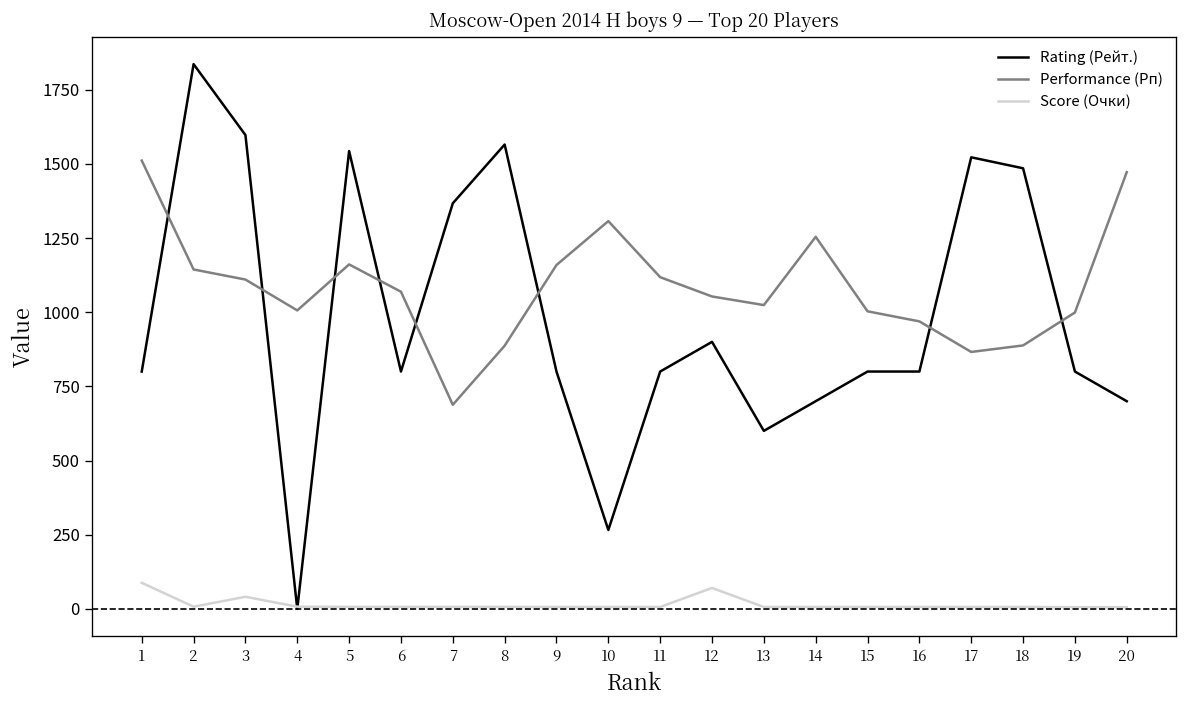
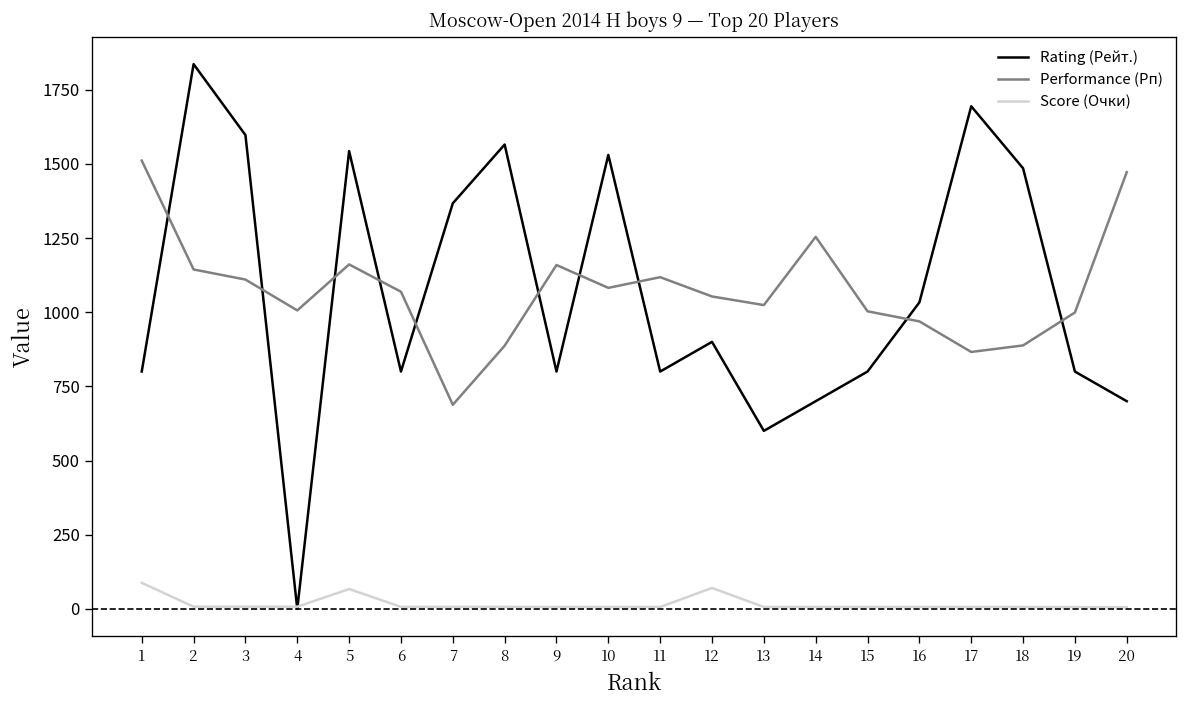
Score (Очки), 3: 40 -> 10
Score (Очки), 5: 10 -> 70
Rating (Рейт.), 10: 270 -> 1530
Performance (Рп), 10: 1310 -> 1080
Rating (Рейт.), 16: 800 -> 1030
Rating (Рейт.), 17: 1520 -> 1690
